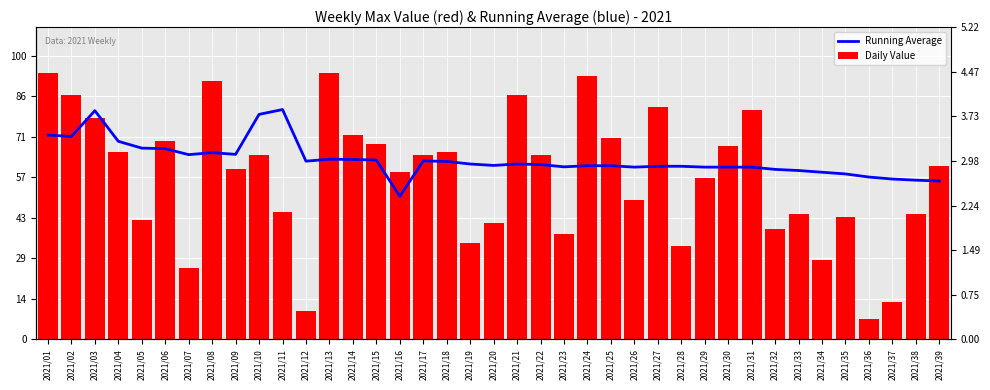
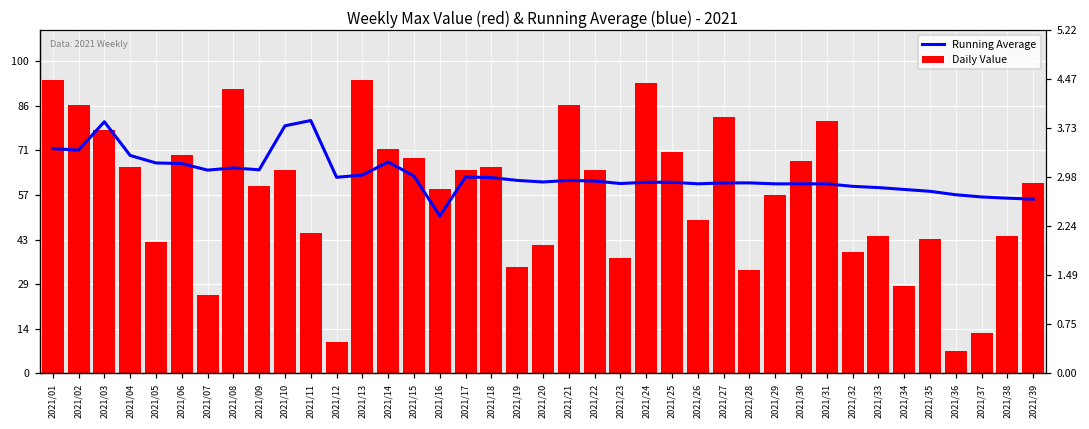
Running Average, 2021/14: 63 -> 68
